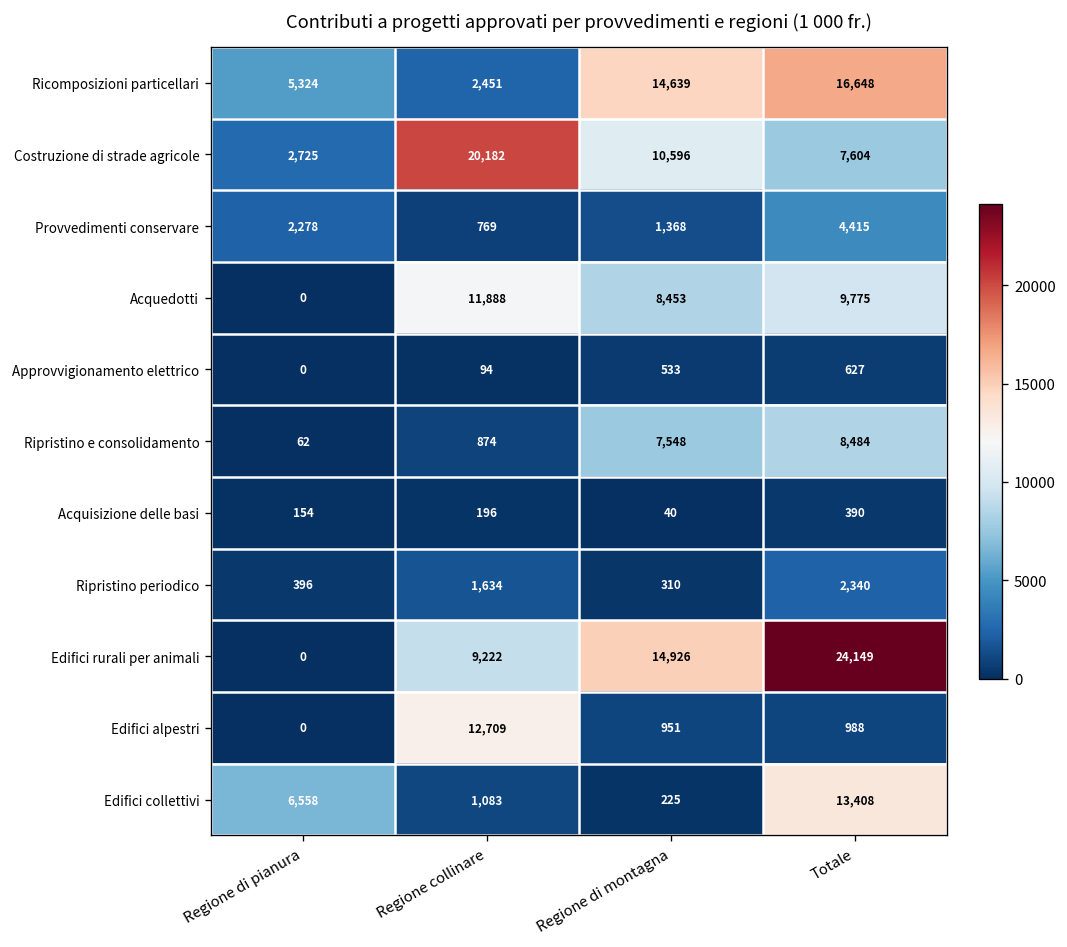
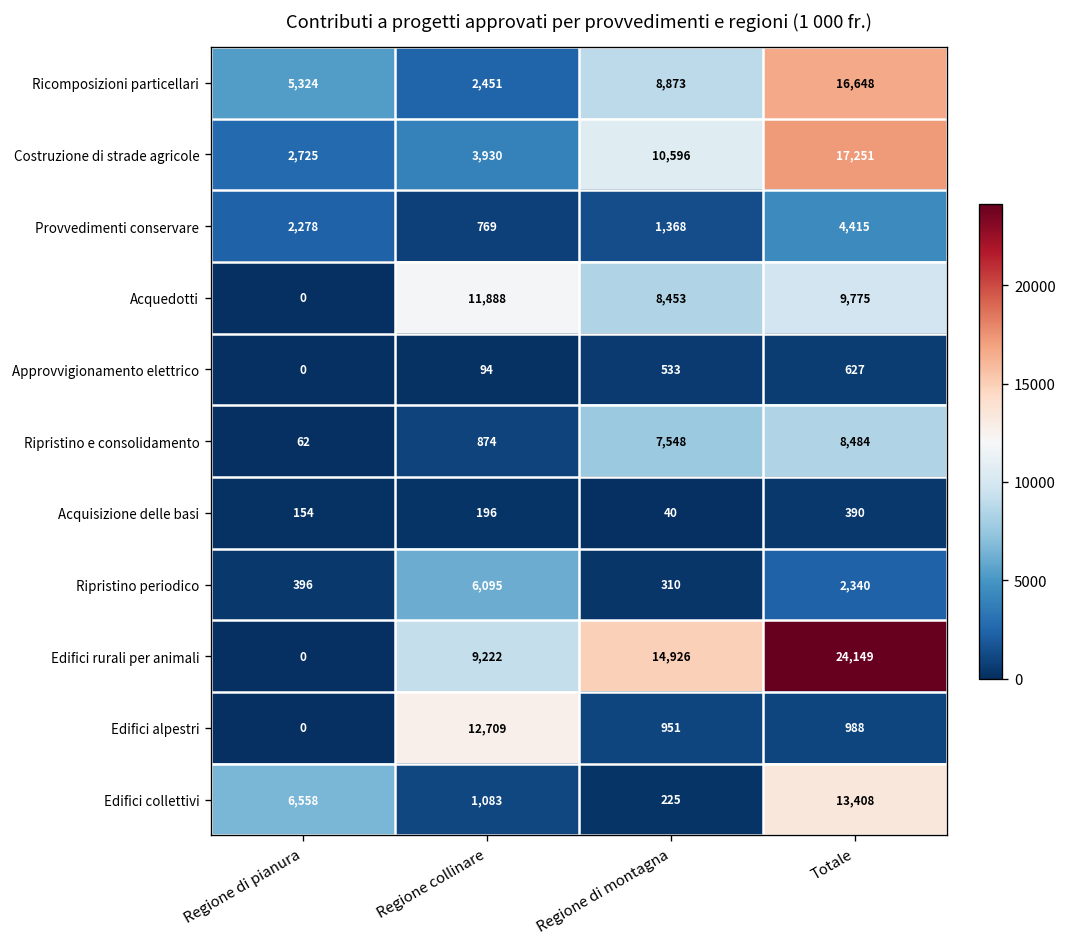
Ricomposizioni particellari, Regione di montagna: 14,639 -> 8,873
Costruzione di strade agricole, Regione collinare: 20,182 -> 3,930
Costruzione di strade agricole, Totale: 7,604 -> 17,251
Ripristino periodico, Regione collinare: 1,634 -> 6,095
